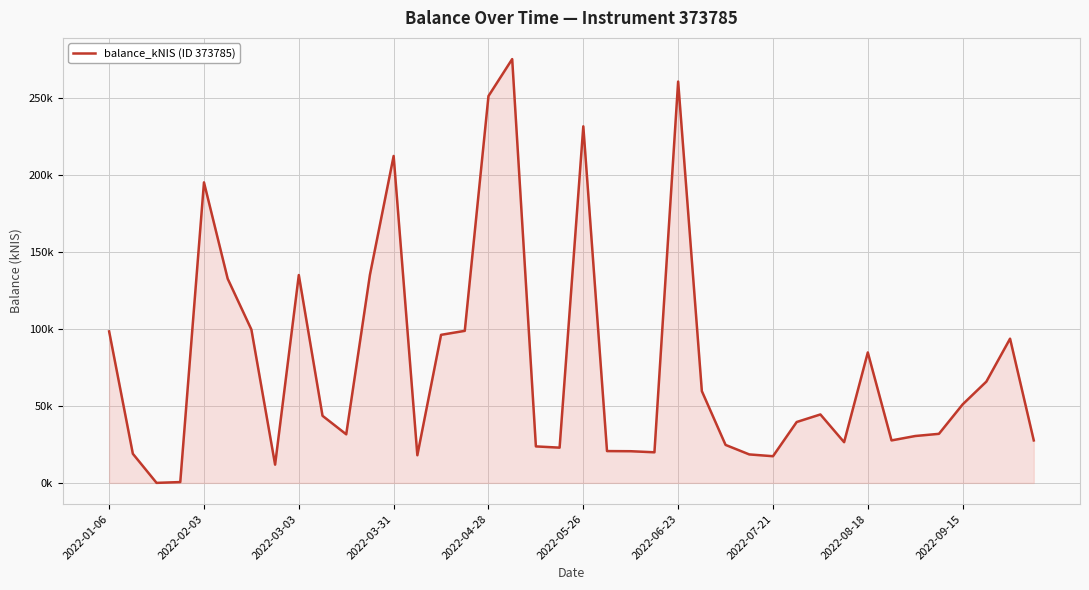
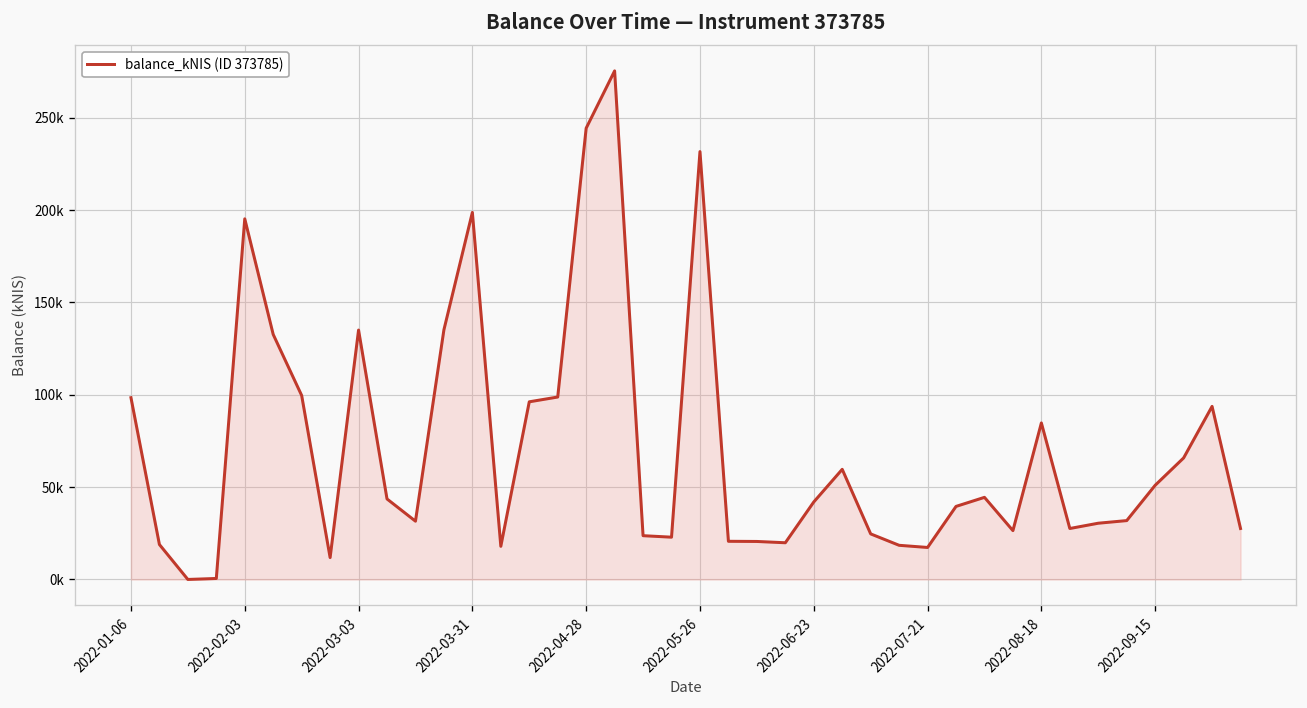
2022-03-31: 212000 -> 199000
2022-04-28: 251000 -> 244000
2022-06-23: 261000 -> 42000
